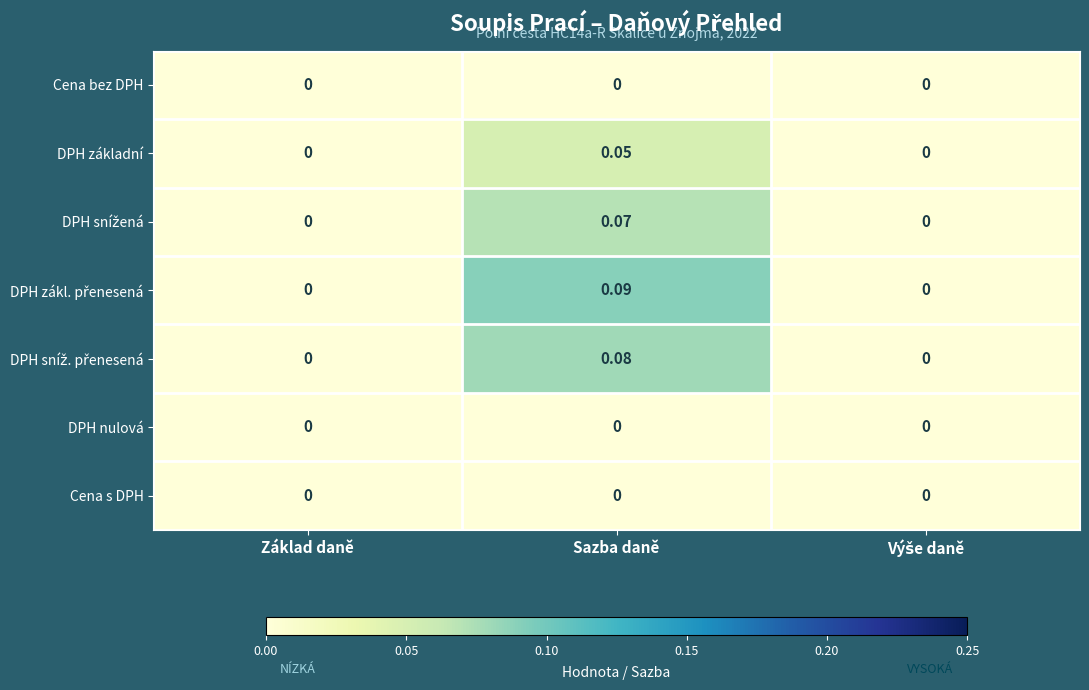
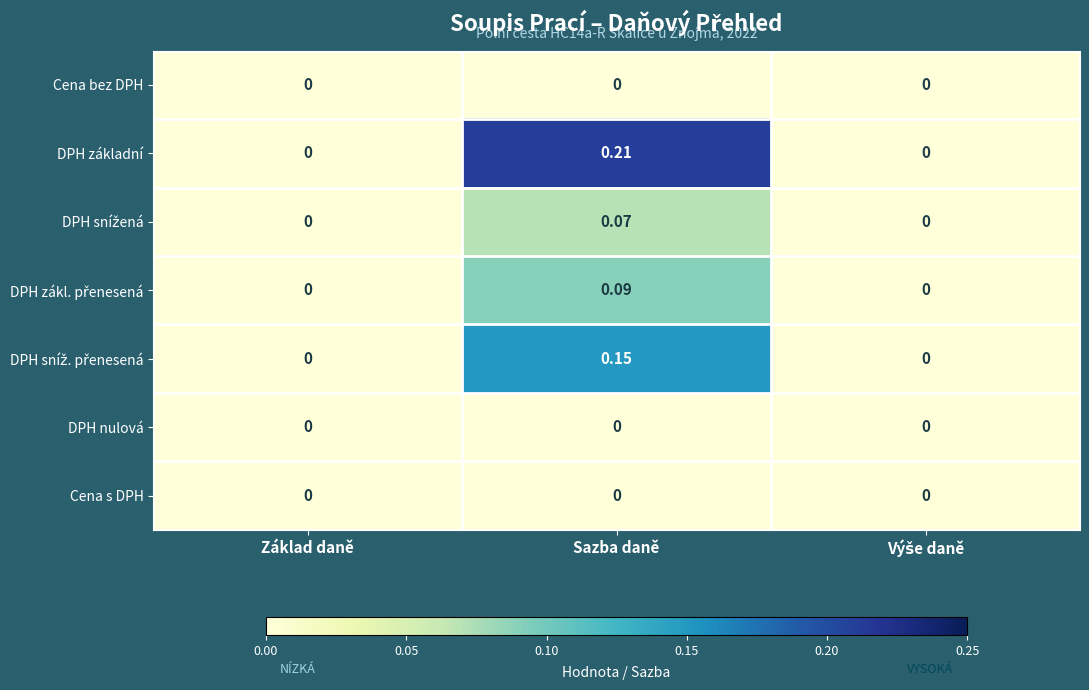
DPH základní, Sazba daně: 0.05 -> 0.21
DPH sníž. přenesená, Sazba daně: 0.08 -> 0.15
